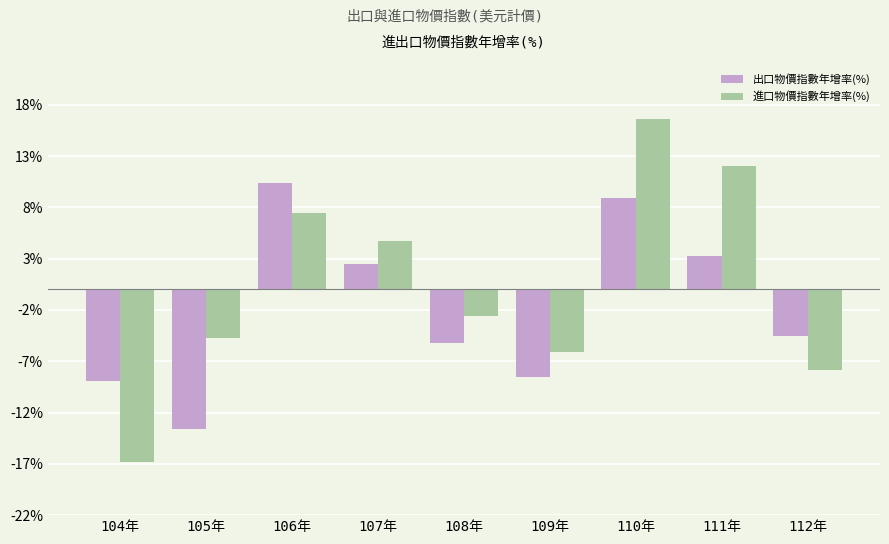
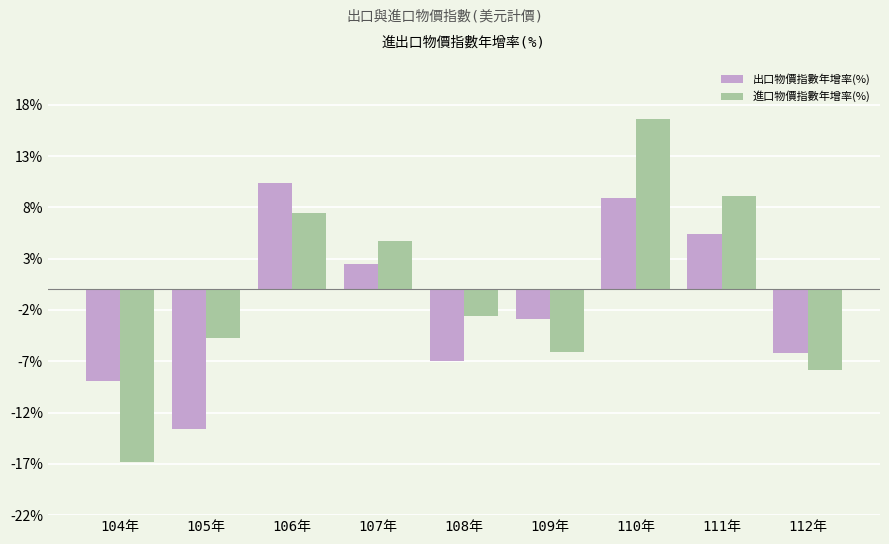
出口物價指數年增率(%), 108年: -5.2% -> -6.9%
出口物價指數年增率(%), 109年: -8.5% -> -2.9%
出口物價指數年增率(%), 111年: 3.2% -> 5.4%
進口物價指數年增率(%), 111年: 12.0% -> 9.1%
出口物價指數年增率(%), 112年: -4.6% -> -6.2%
